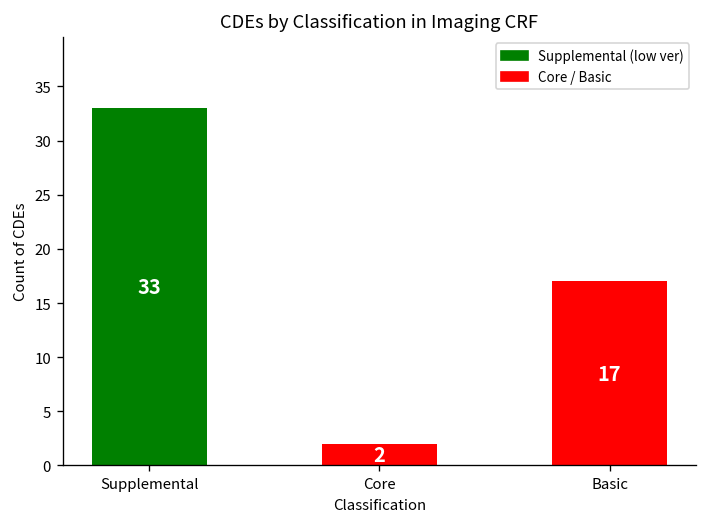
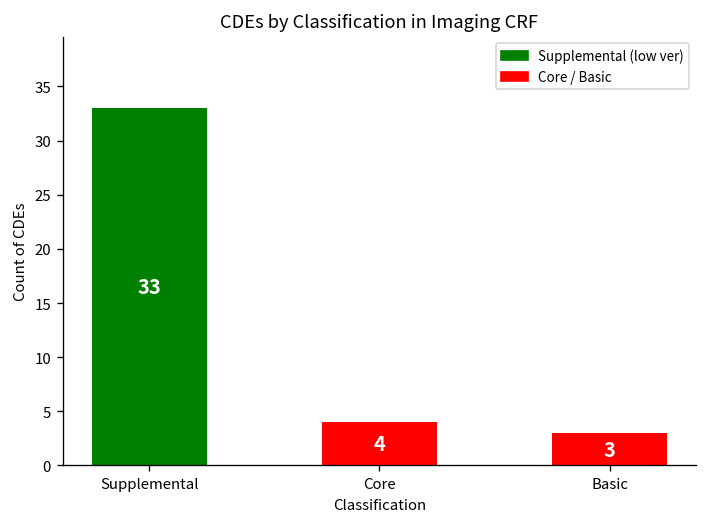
Core: 2 -> 4
Basic: 17 -> 3
